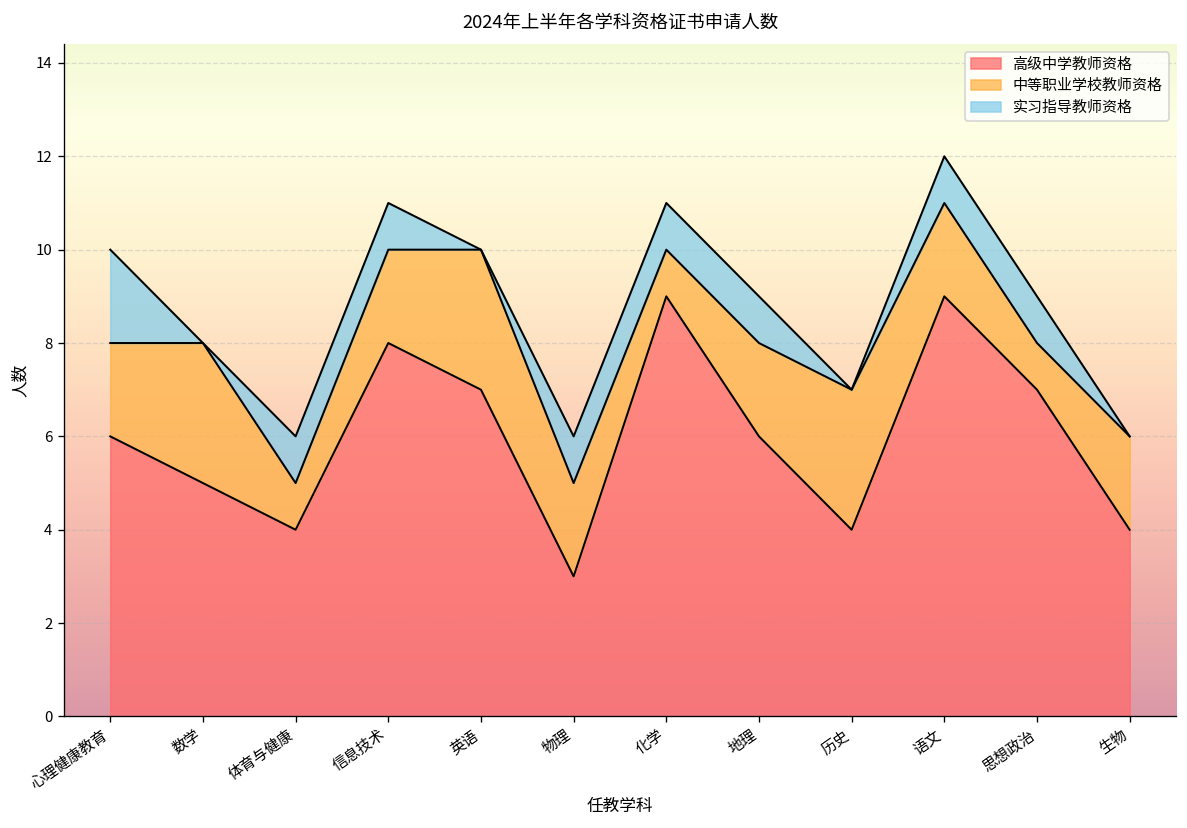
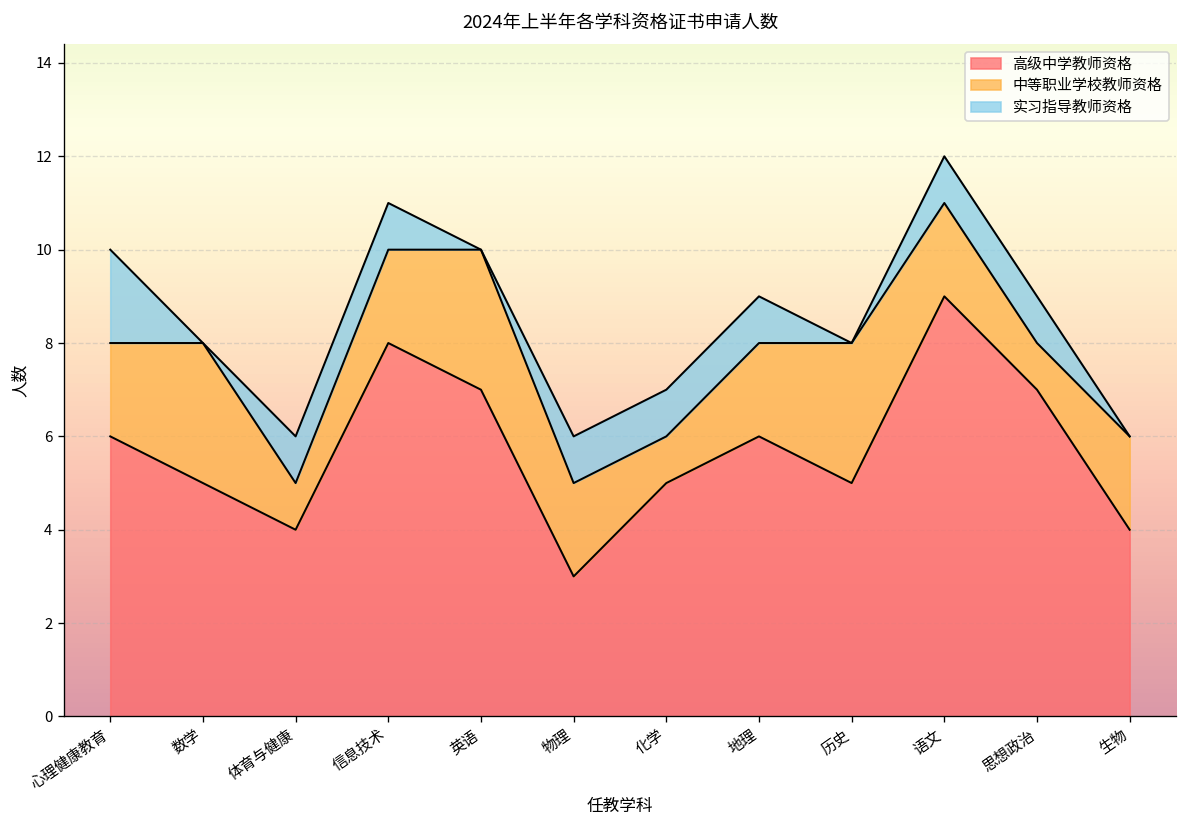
高级中学教师资格, 化学: 9 -> 5
高级中学教师资格, 历史: 4 -> 5
